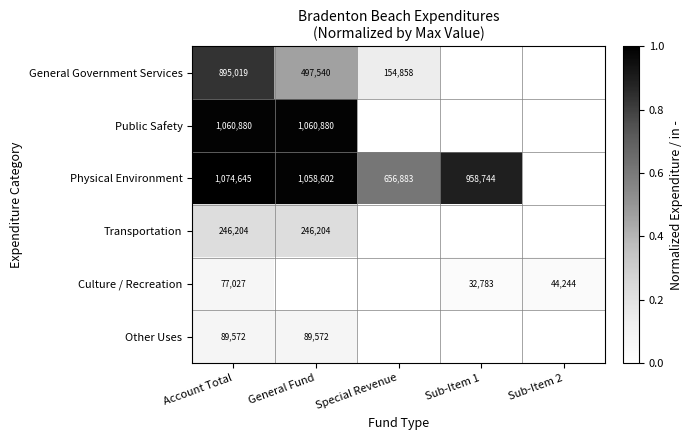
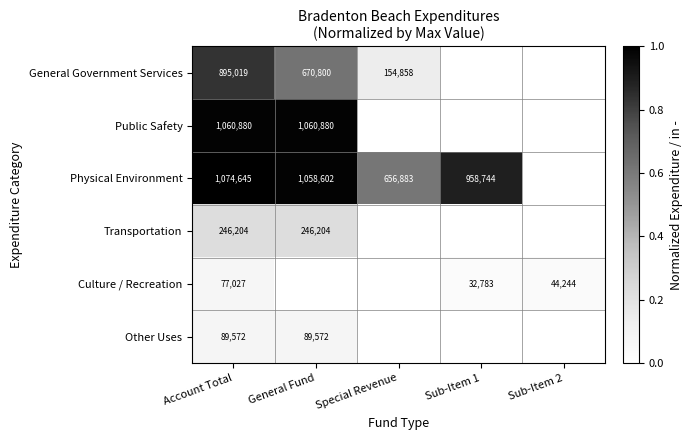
General Government Services, General Fund: 497,540 -> 670,800
